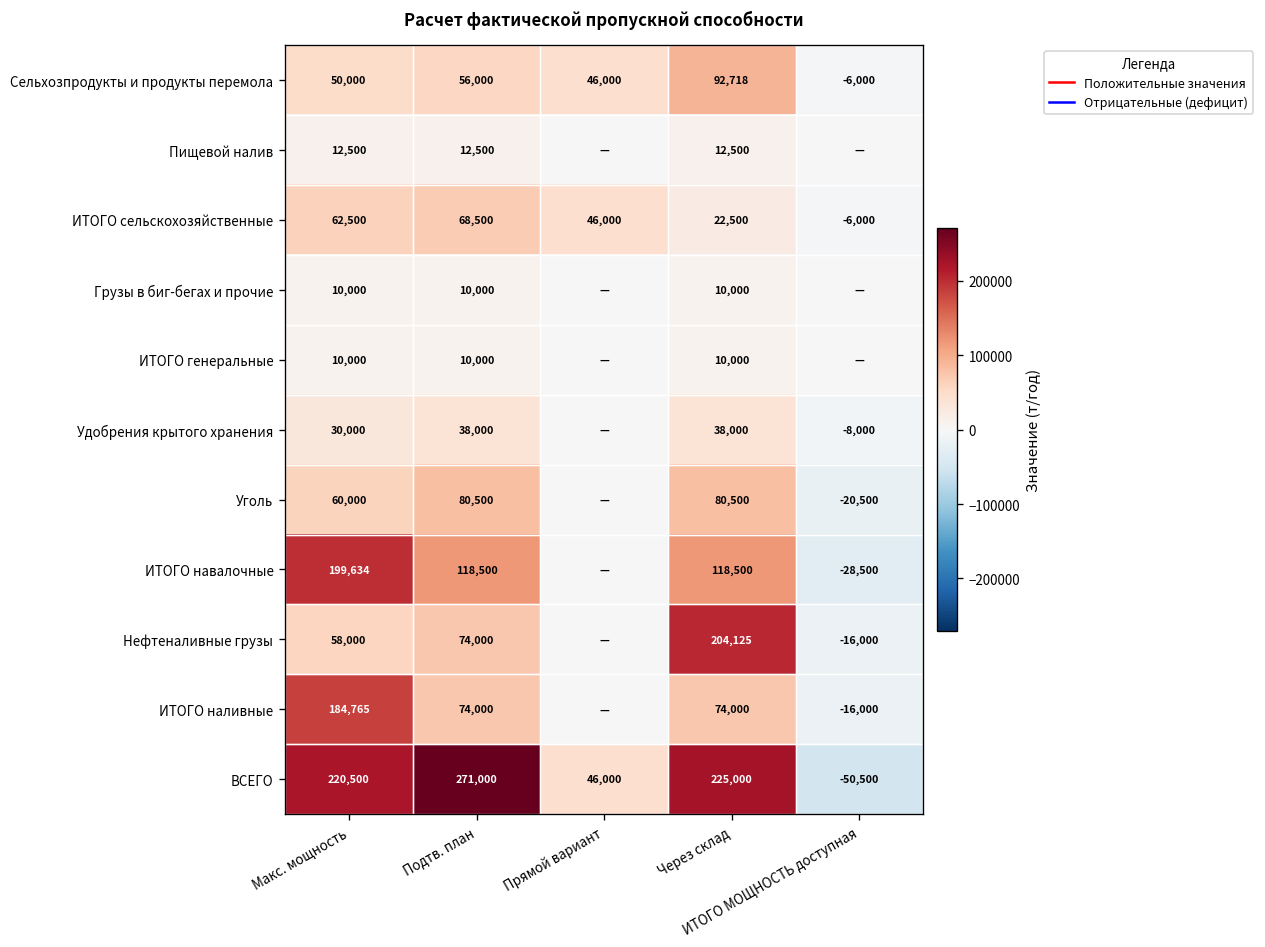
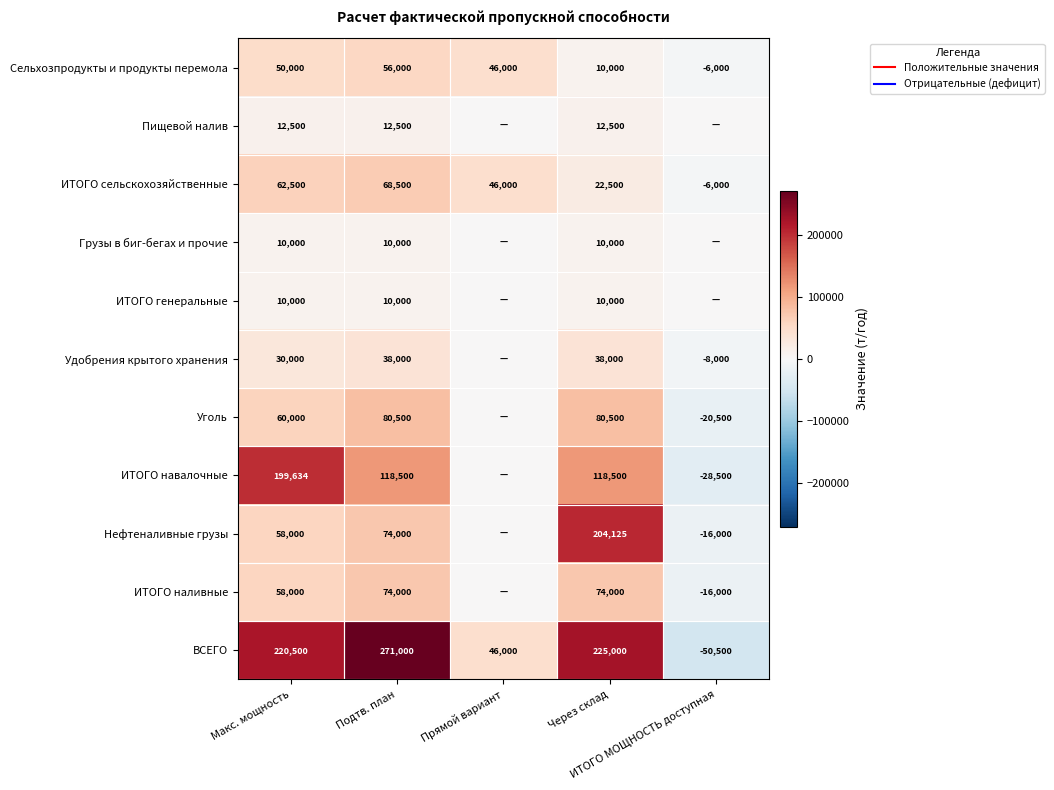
Сельхозпродукты и продукты перемола, Через склад: 92,718 -> 10,000
ИТОГО наливные, Макс. мощность: 184,765 -> 58,000
